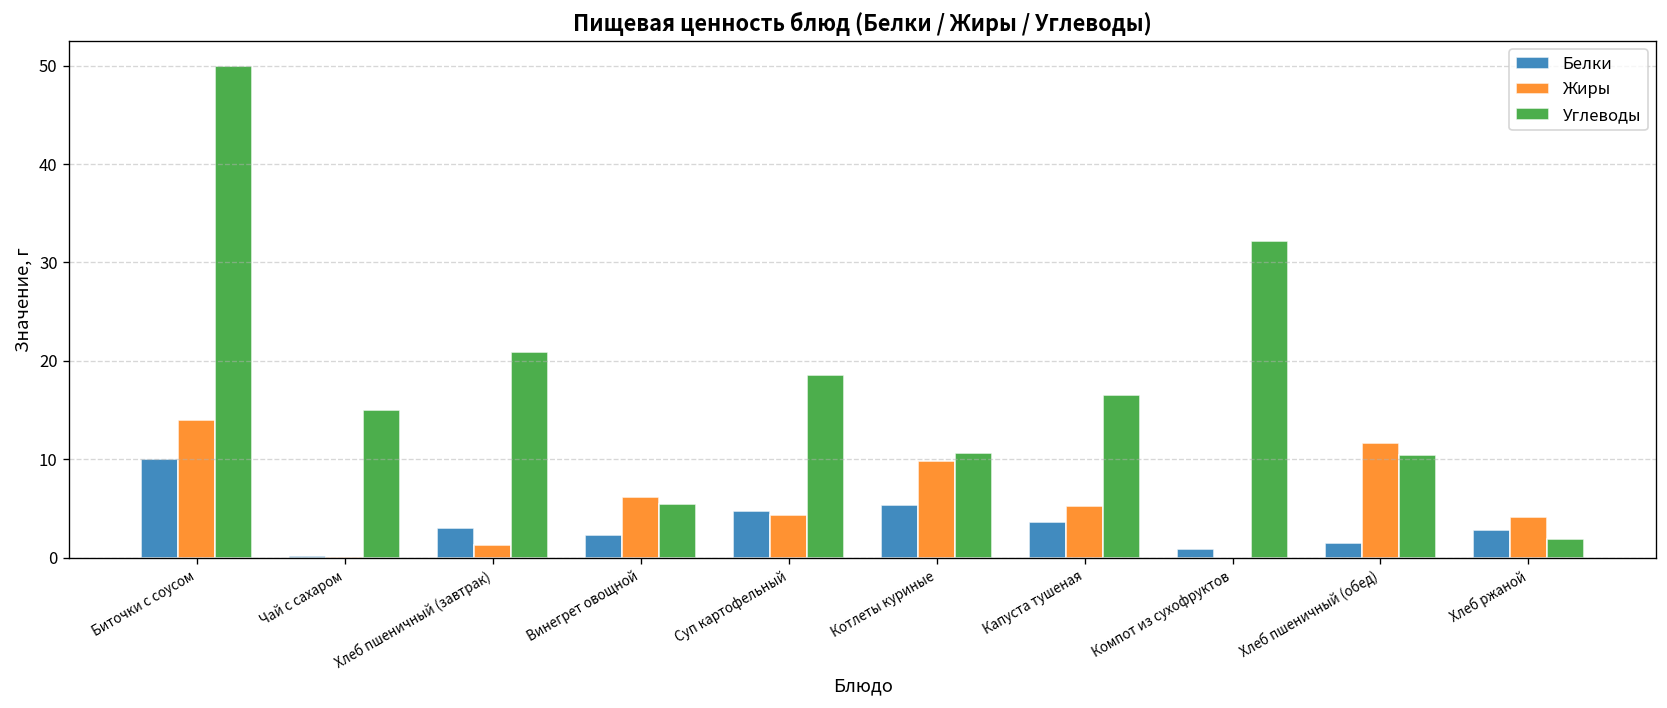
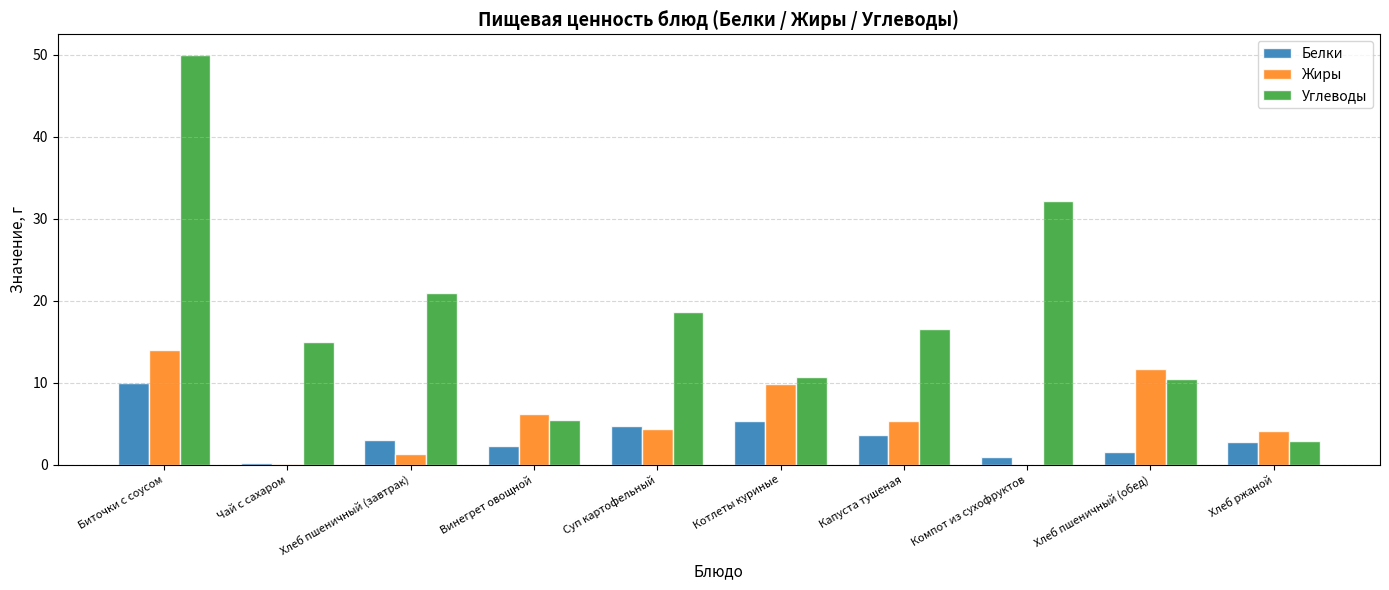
Углеводы, Хлеб ржаной: 2 -> 3
